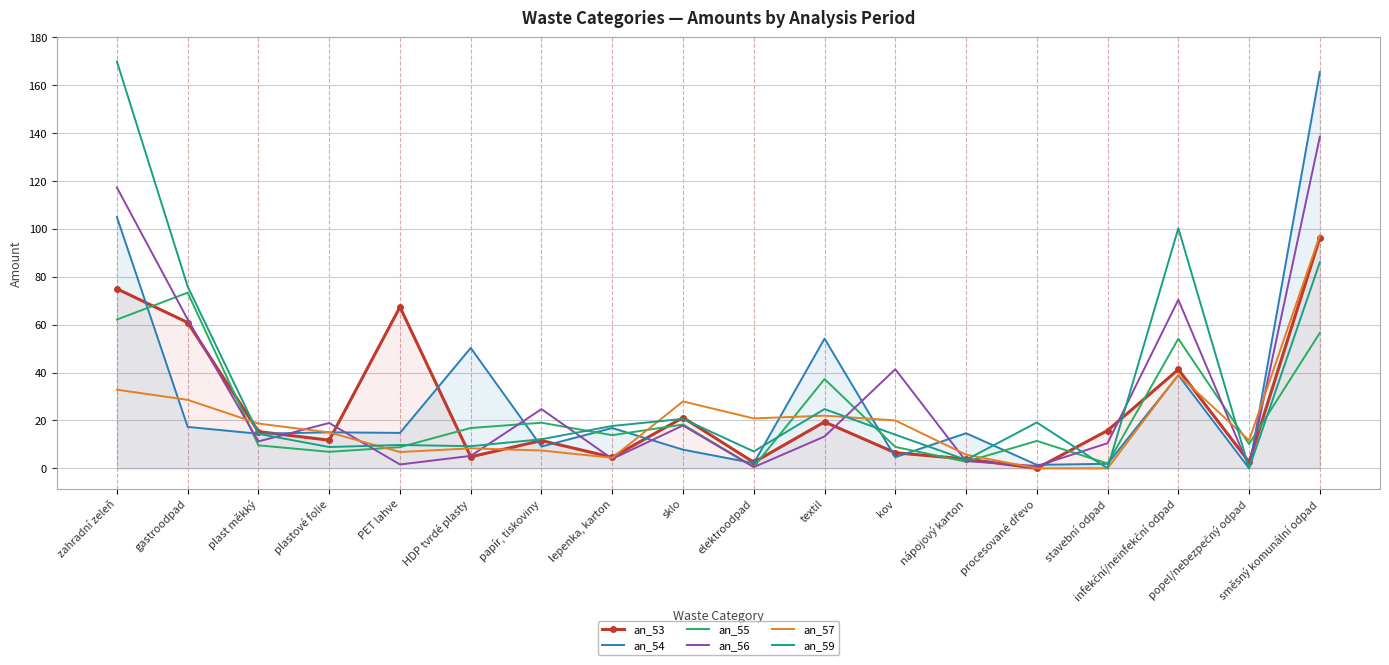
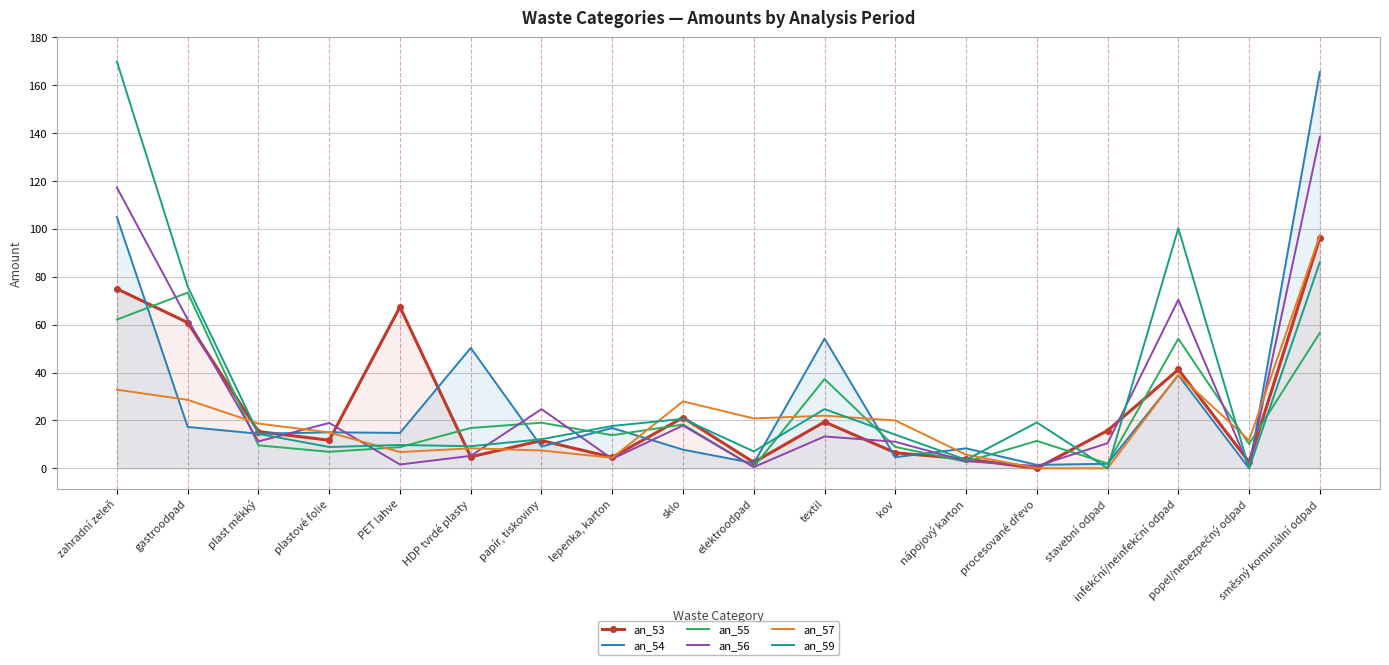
an_56, kov: 41 -> 11
an_54, nápojový karton: 15 -> 8
